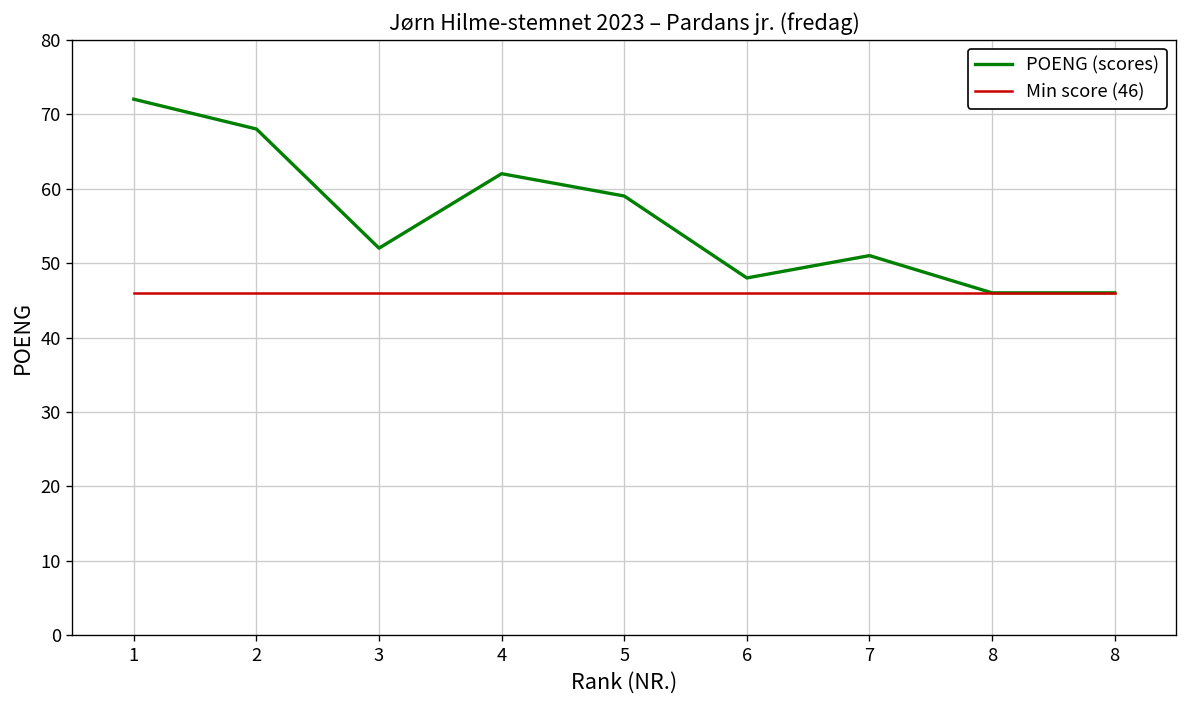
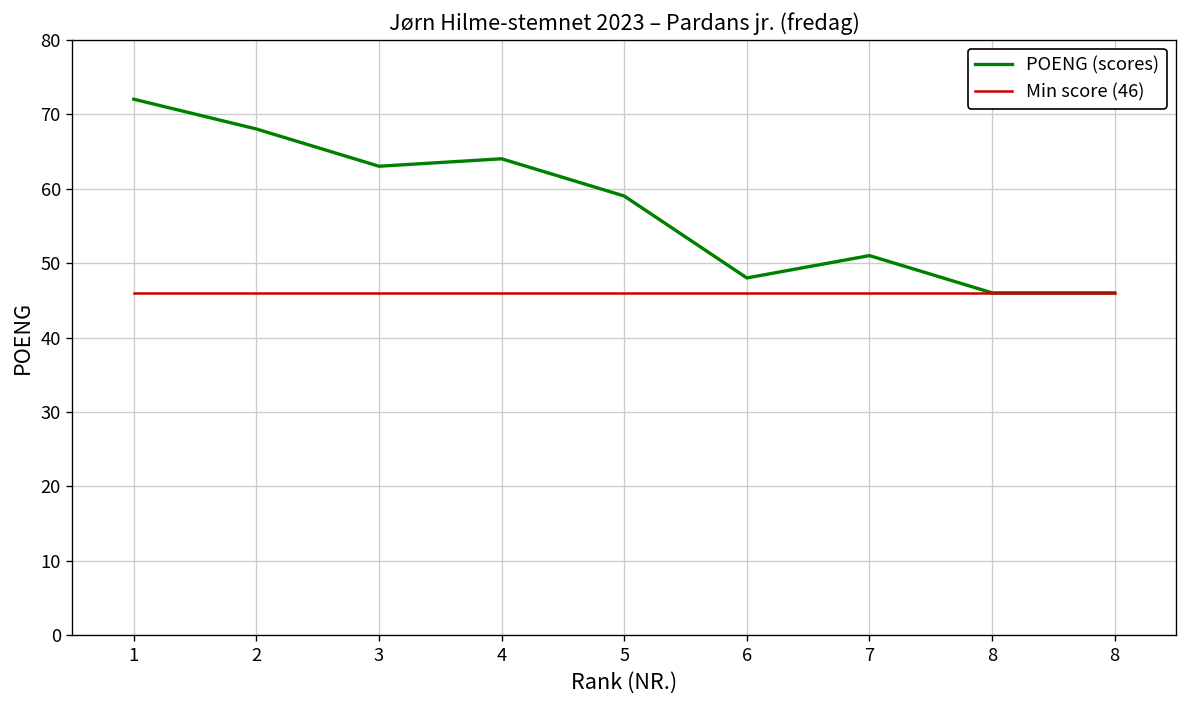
POENG (scores), 3: 52 -> 63
POENG (scores), 4: 62 -> 64
